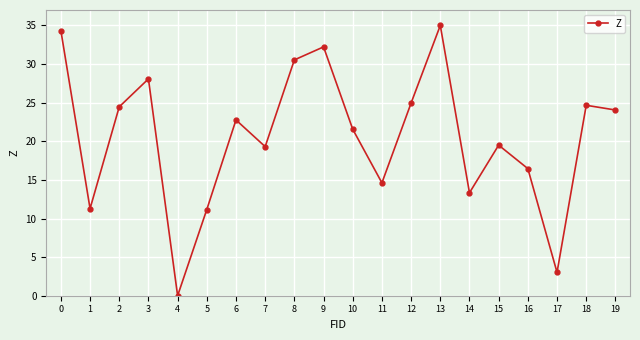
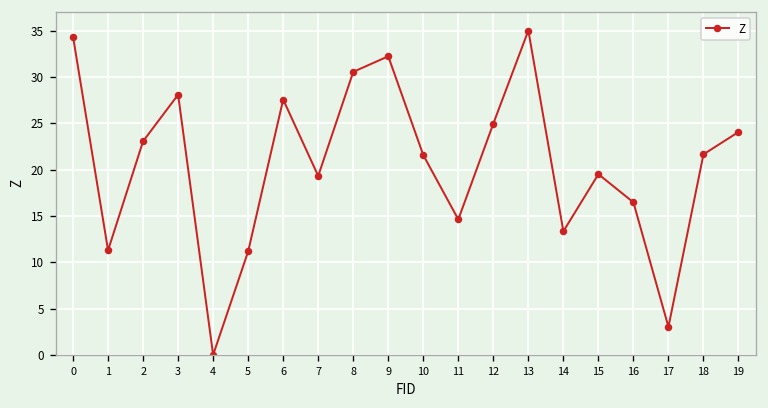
2: 24 -> 23
6: 23 -> 28
18: 25 -> 22
